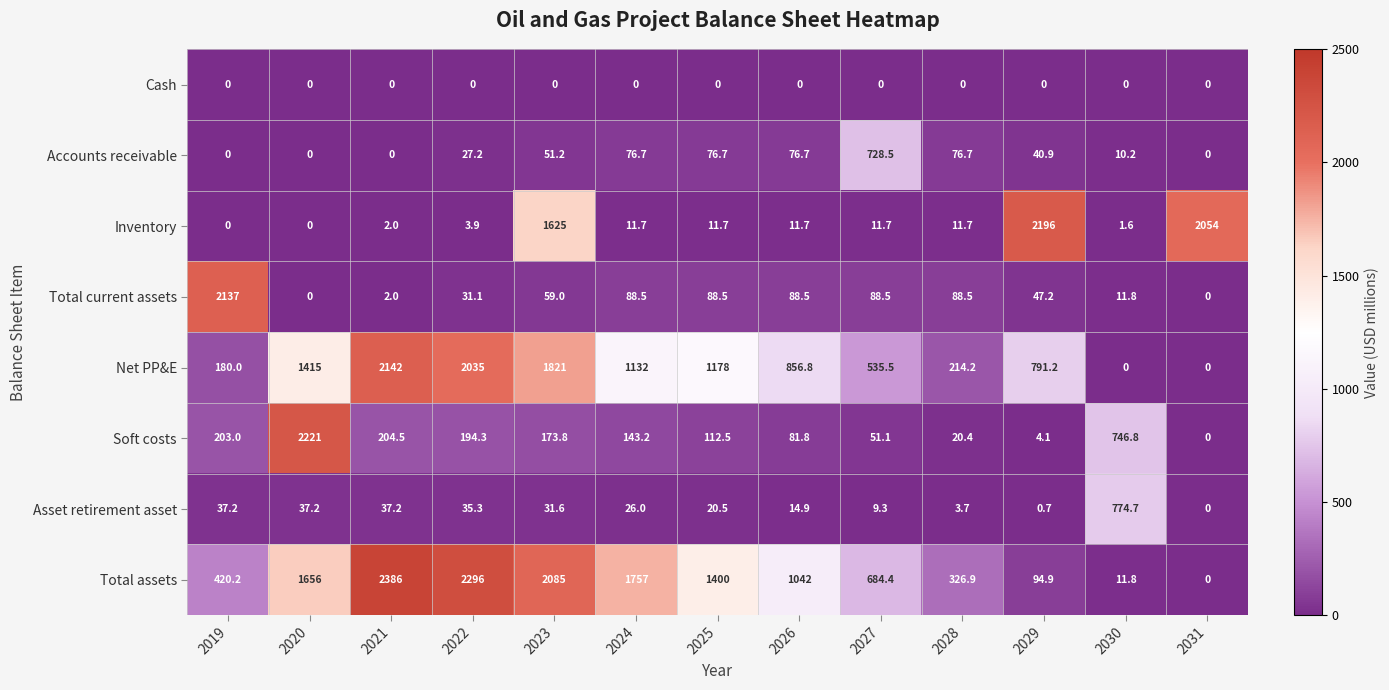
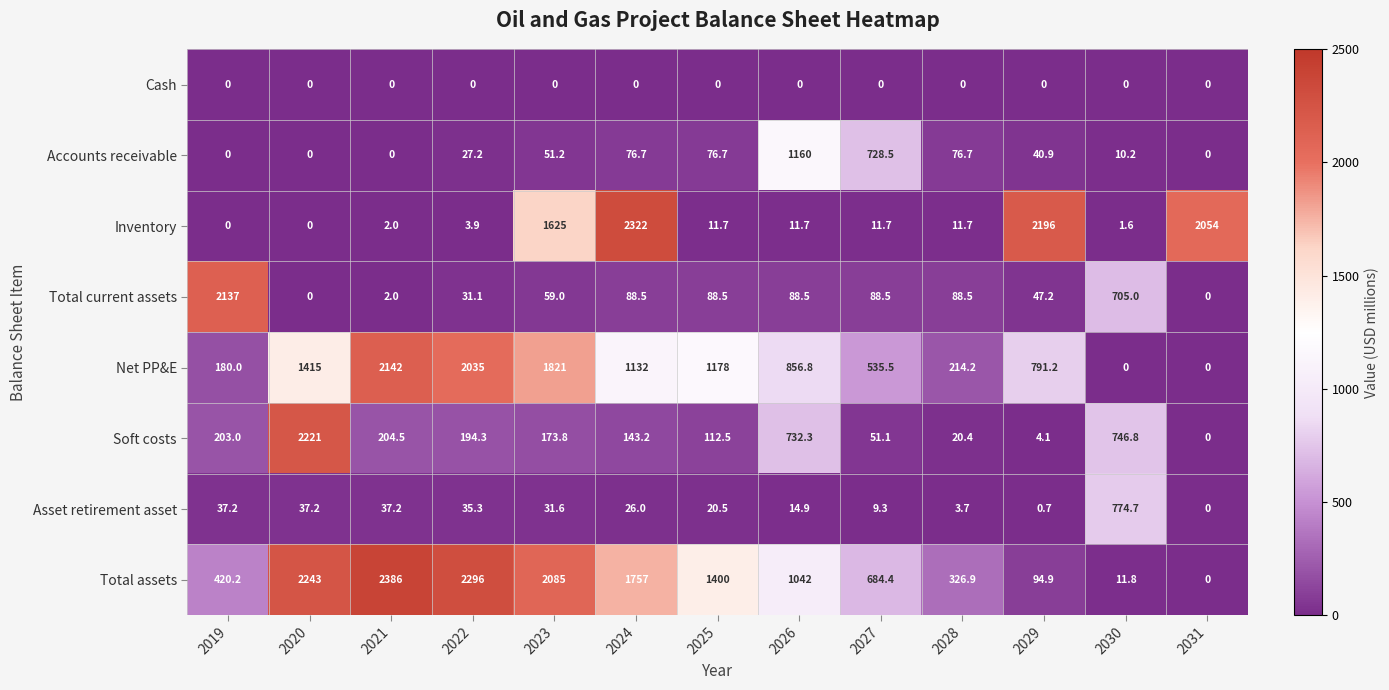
Accounts receivable, 2026: 76.7 -> 1160
Inventory, 2024: 11.7 -> 2322
Total current assets, 2030: 11.8 -> 705.0
Soft costs, 2026: 81.8 -> 732.3
Total assets, 2020: 1656 -> 2243
